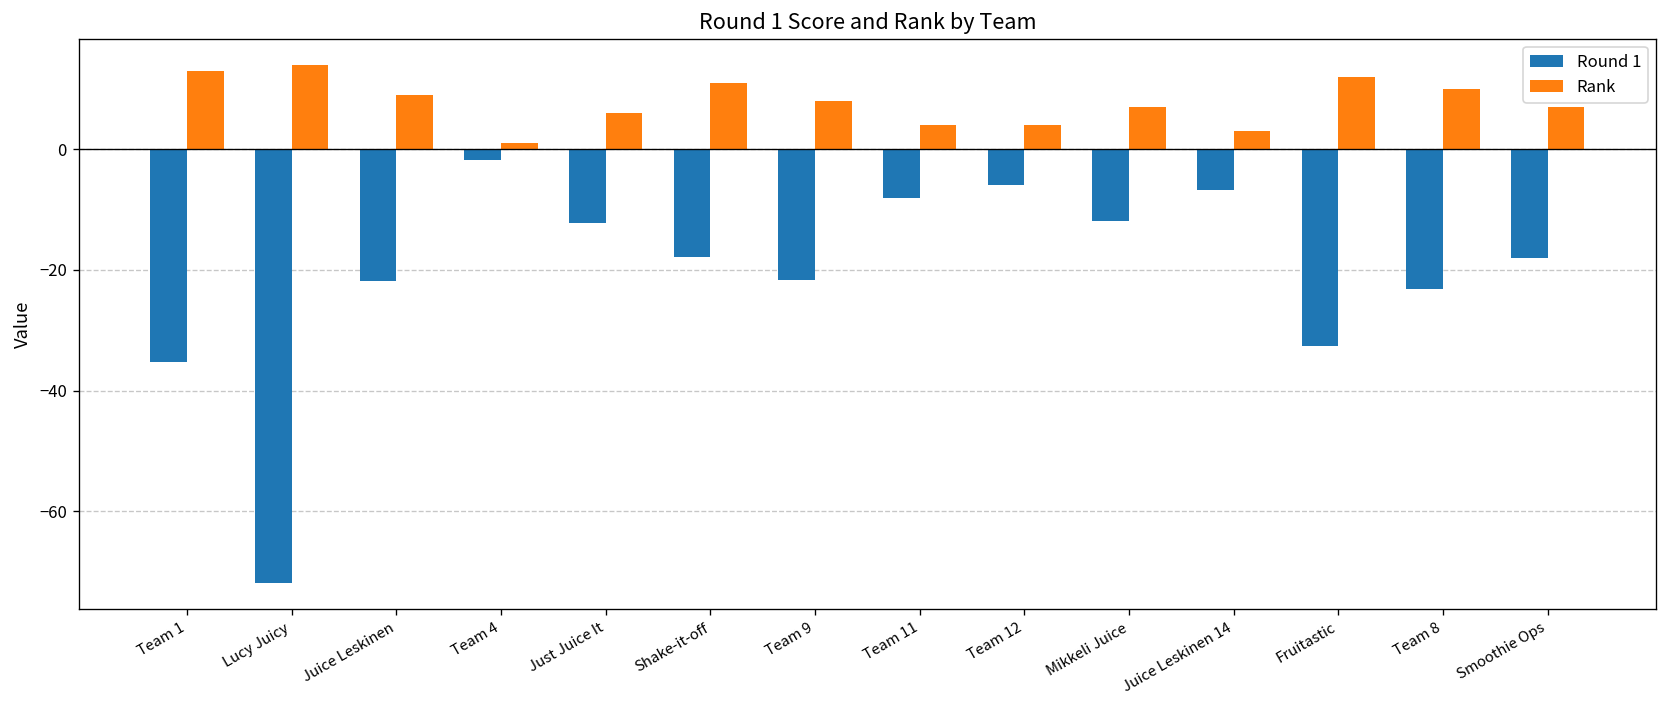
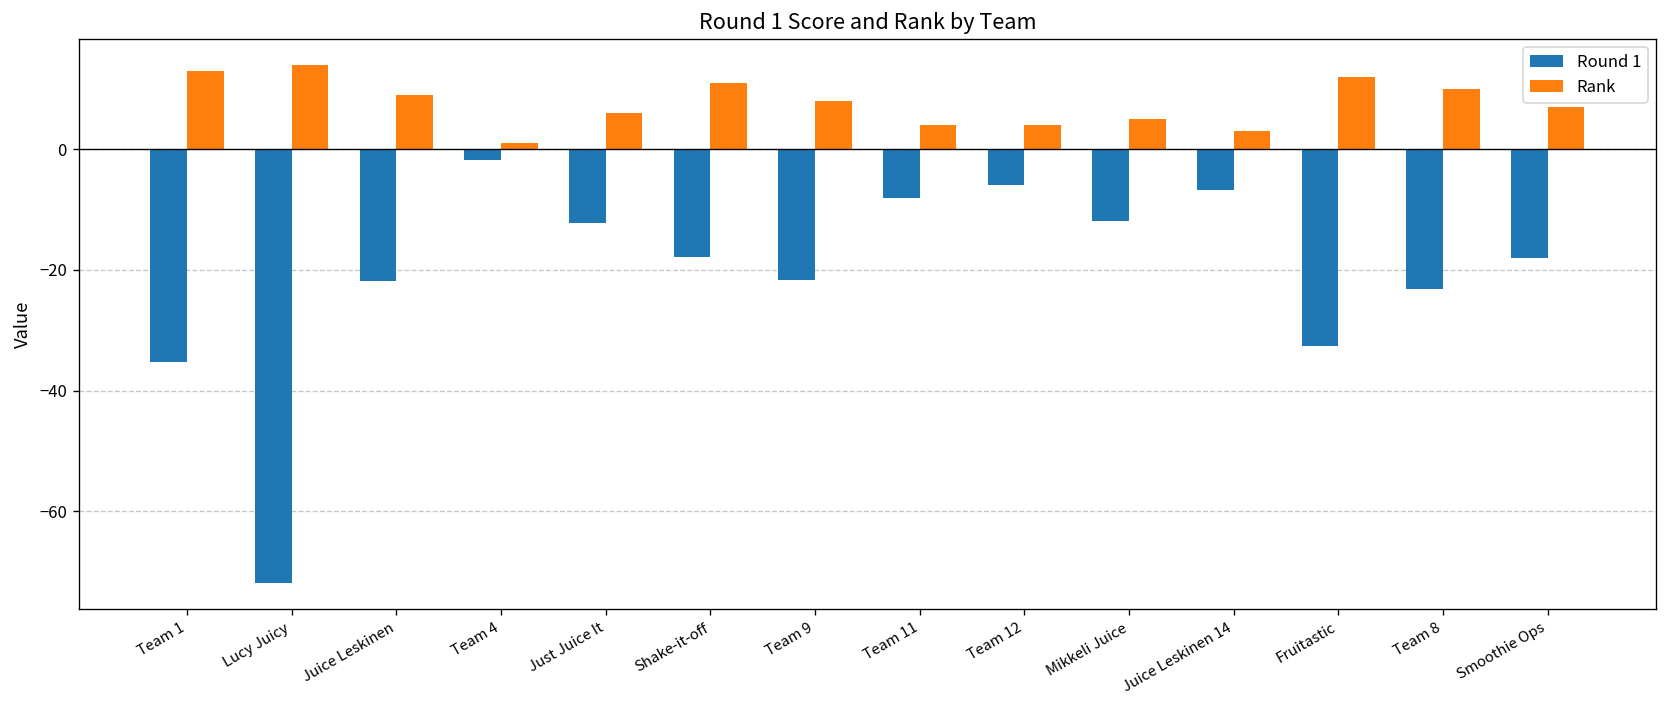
Rank, Mikkeli Juice: 7 -> 5
